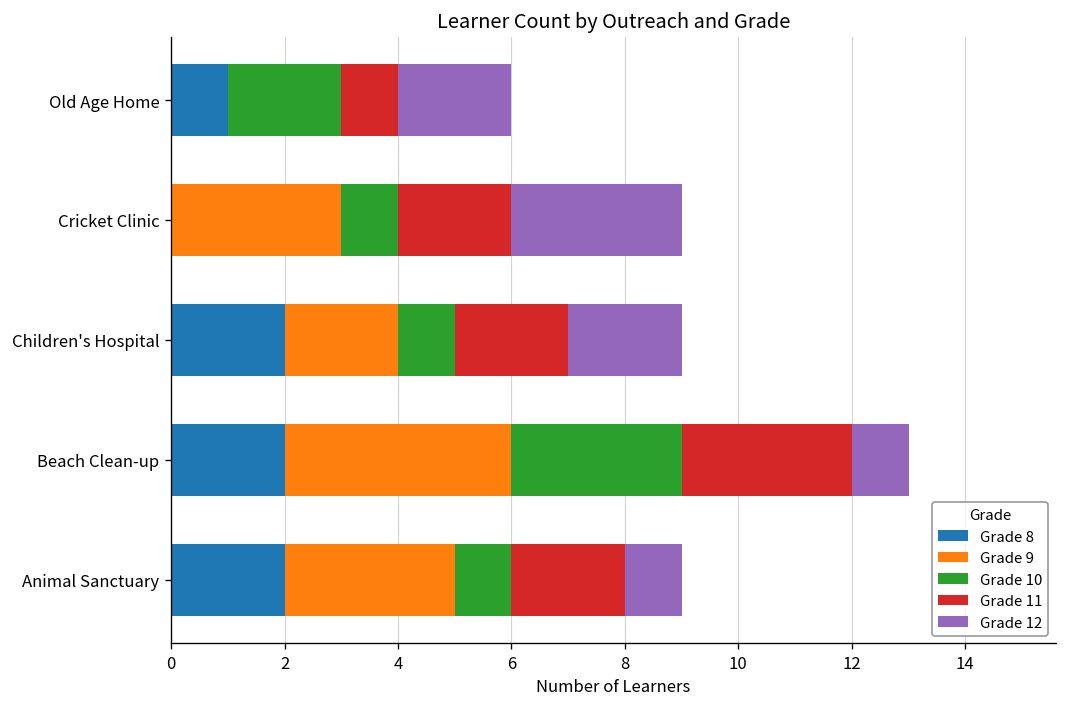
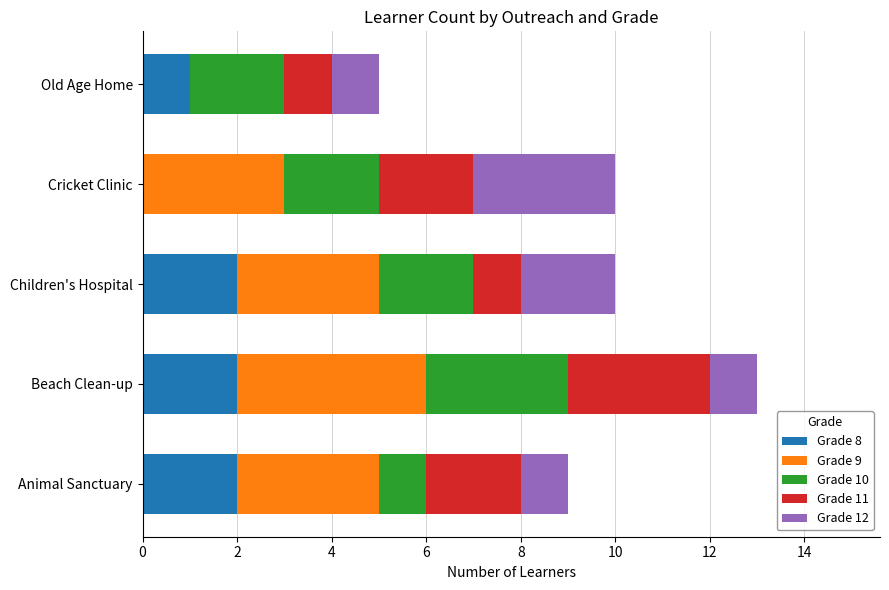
Grade 12, Old Age Home: 2 -> 1
Grade 10, Cricket Clinic: 1 -> 2
Grade 9, Children's Hospital: 2 -> 3
Grade 10, Children's Hospital: 1 -> 2
Grade 11, Children's Hospital: 2 -> 1
